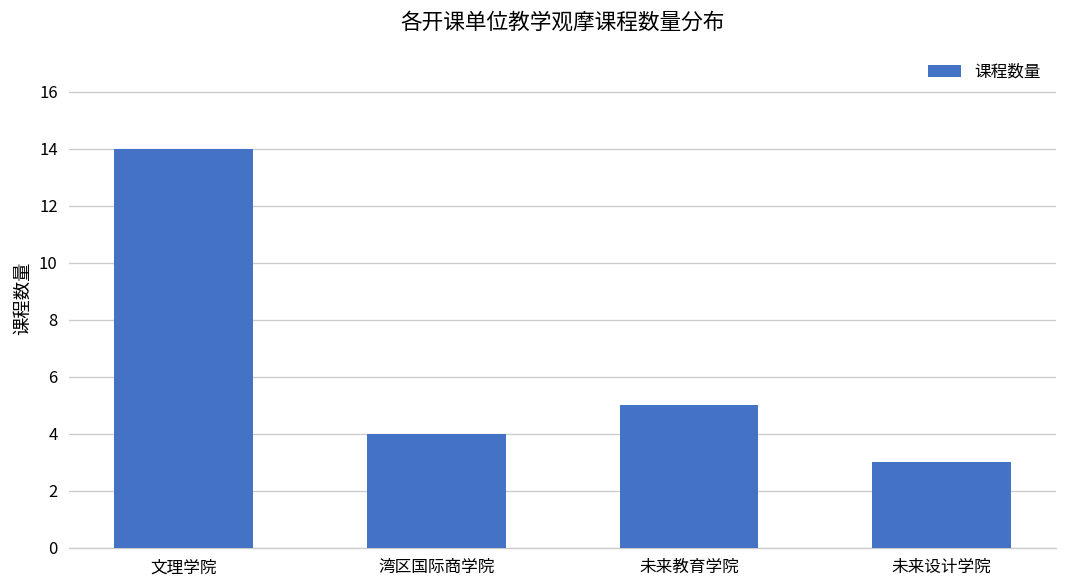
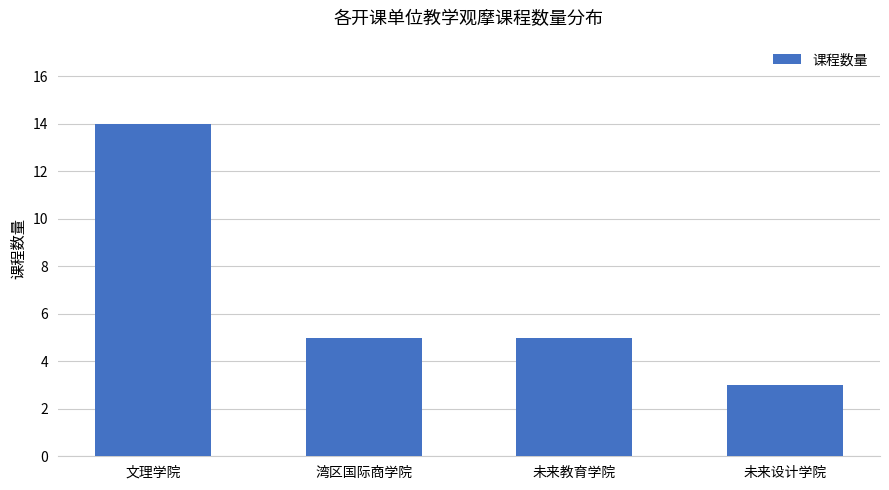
湾区国际商学院: 4 -> 5
